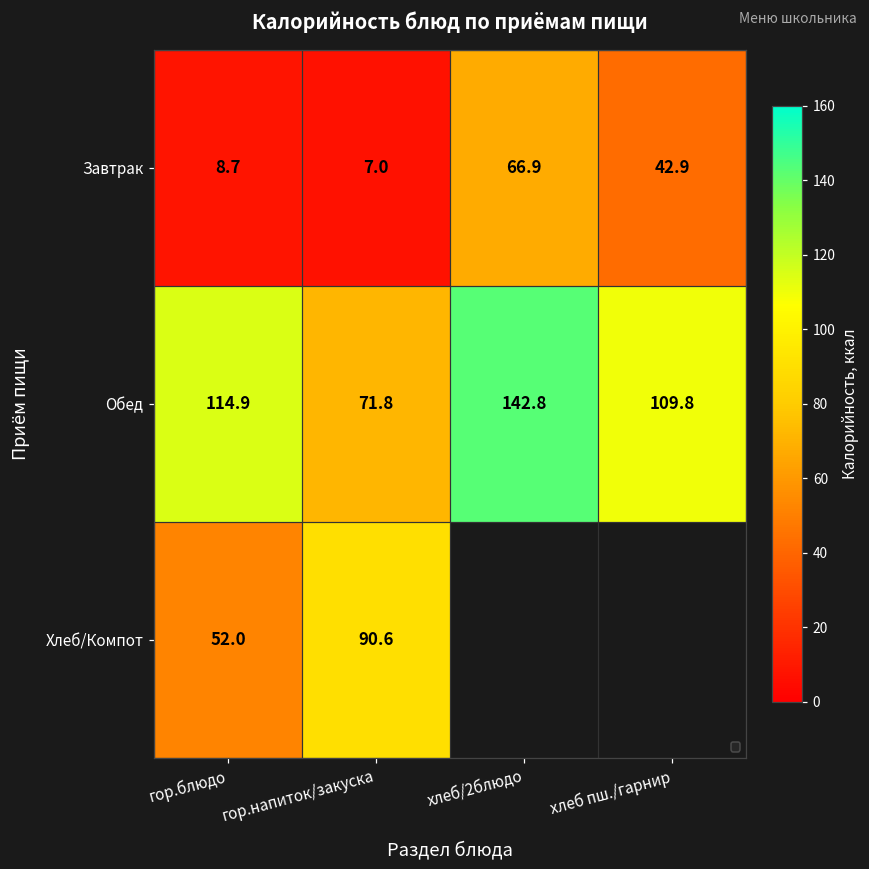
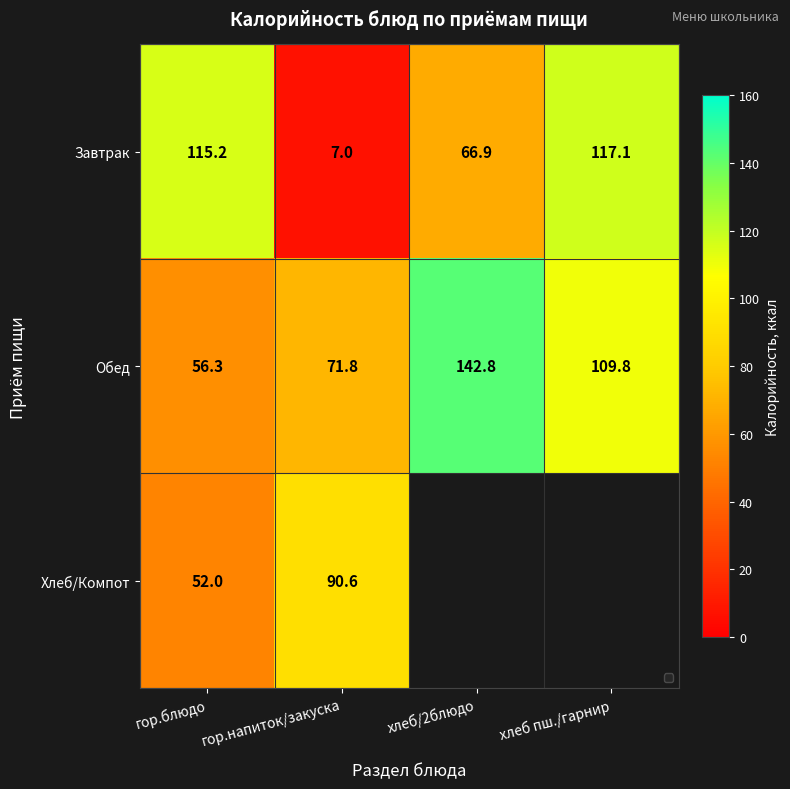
Завтрак, гор.блюдо: 8.7 -> 115.2
Завтрак, хлеб пш./гарнир: 42.9 -> 117.1
Обед, гор.блюдо: 114.9 -> 56.3
